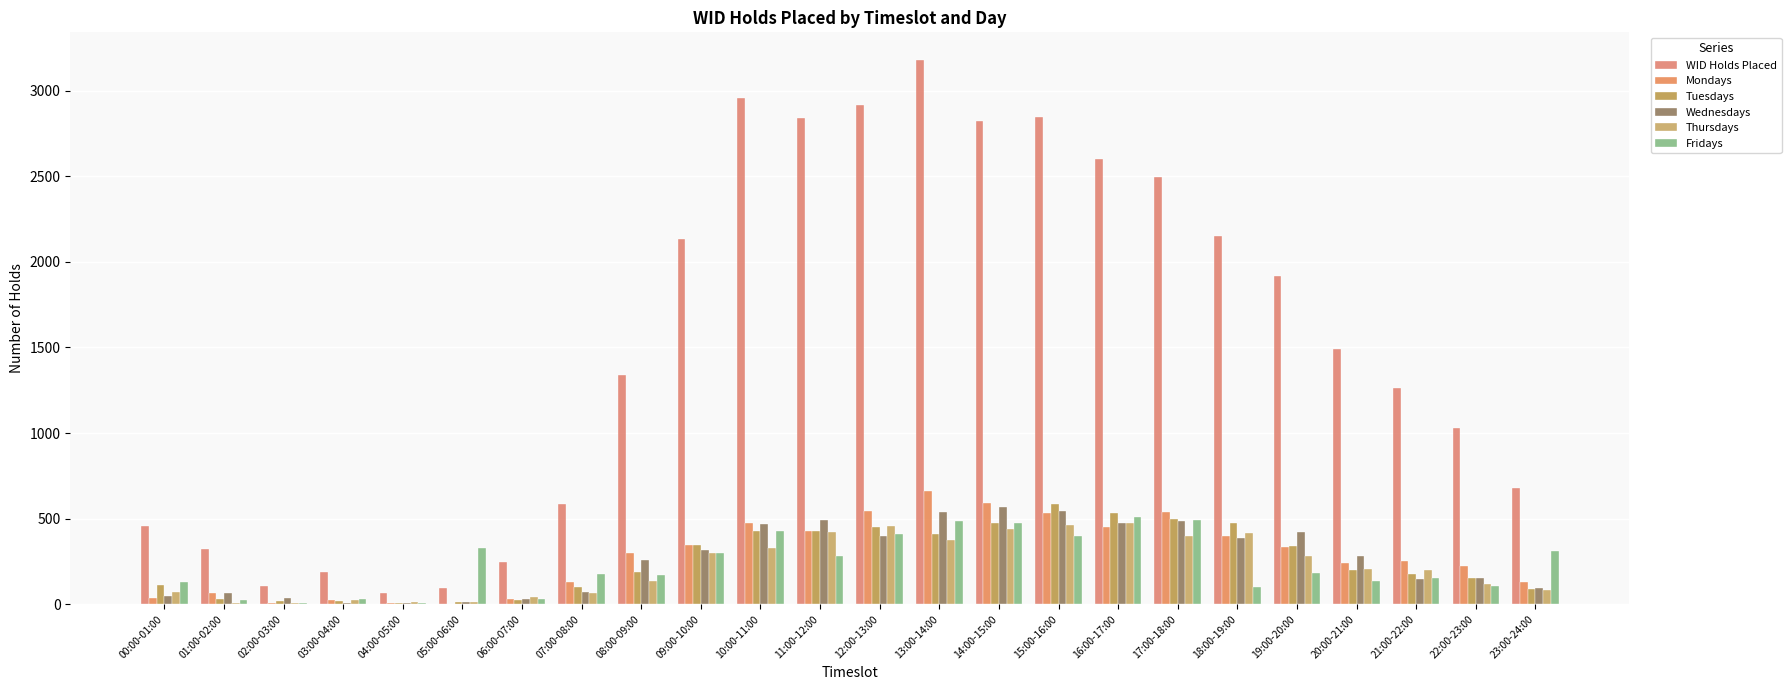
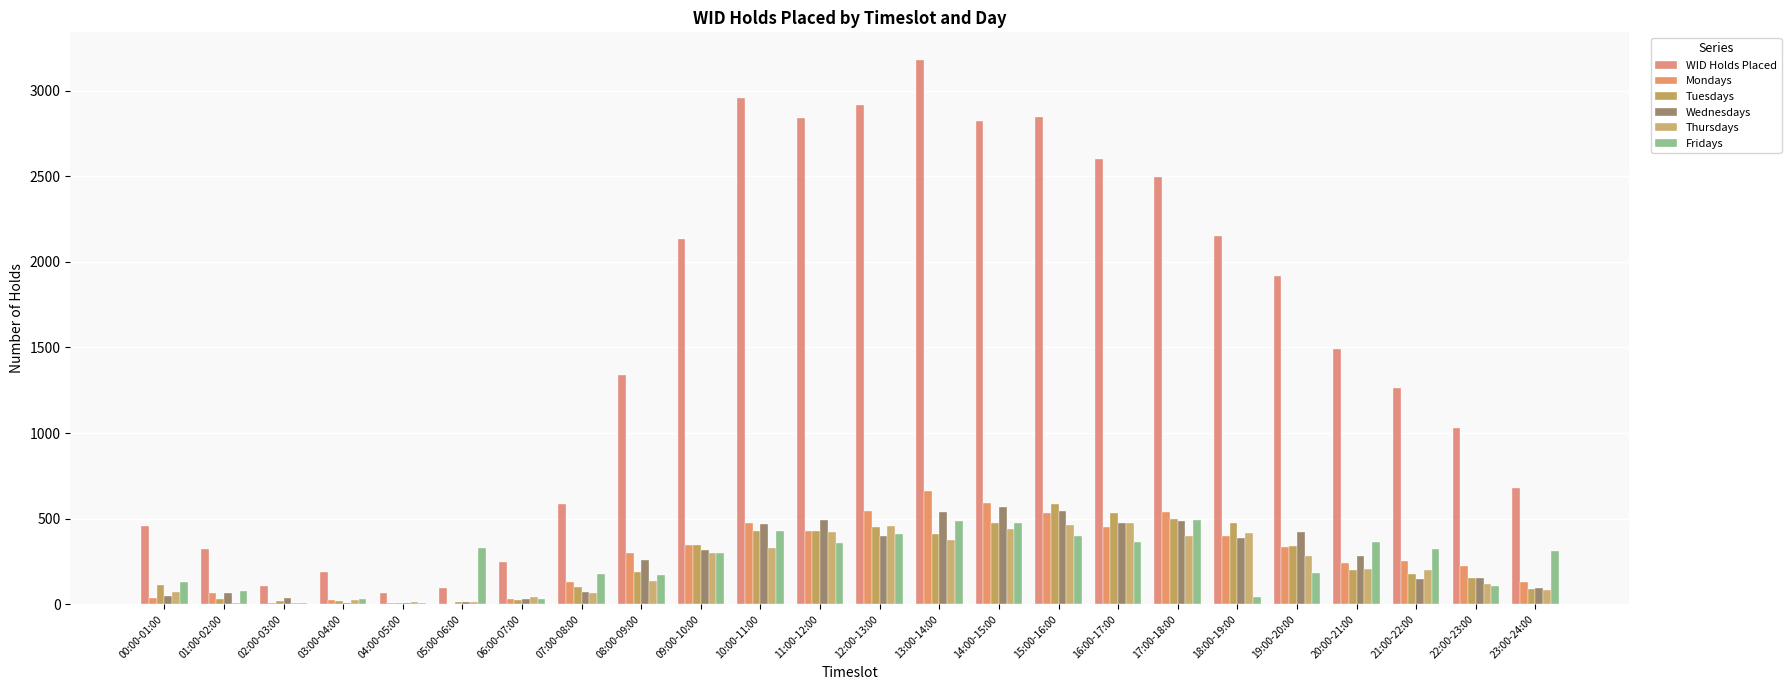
Fridays, 01:00-02:00: 30 -> 80
Fridays, 11:00-12:00: 280 -> 360
Fridays, 16:00-17:00: 510 -> 370
Fridays, 18:00-19:00: 100 -> 50
Fridays, 20:00-21:00: 130 -> 360
Fridays, 21:00-22:00: 160 -> 320
